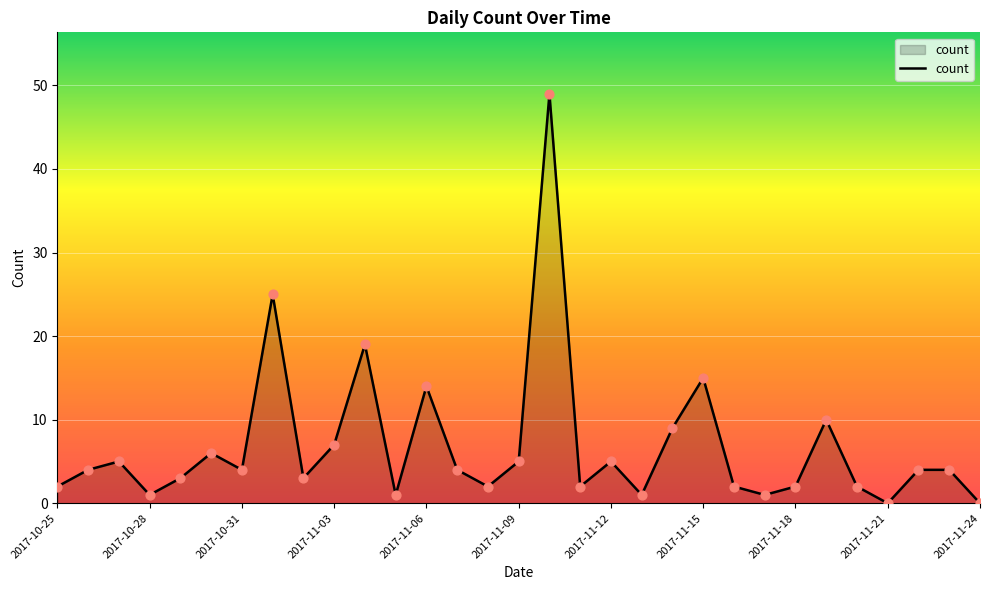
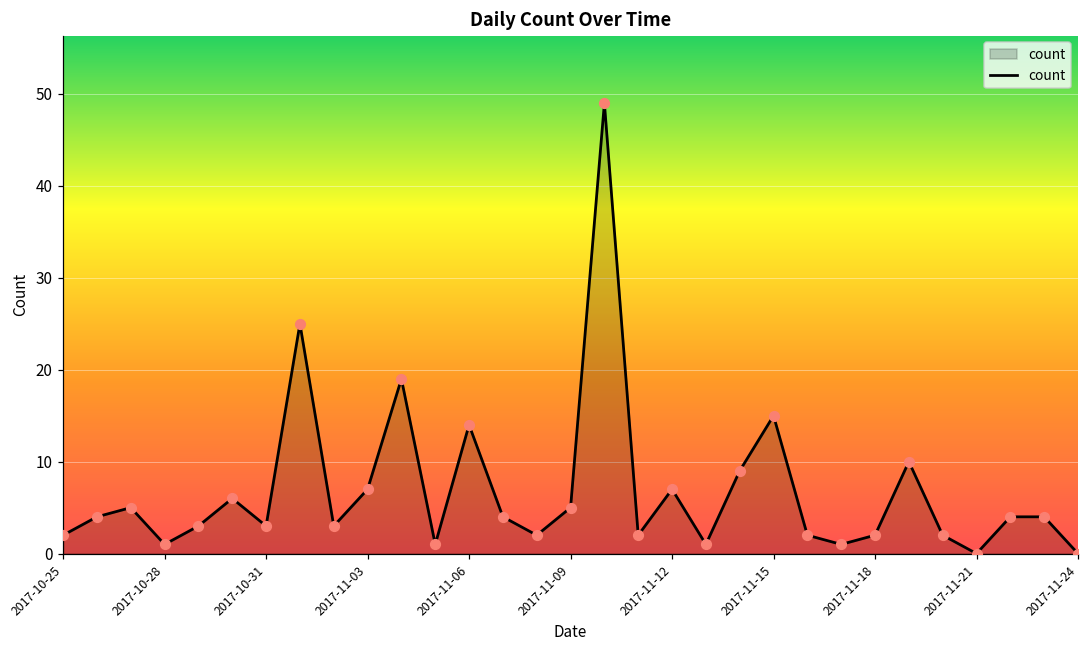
2017-10-31: 4 -> 3
2017-11-12: 5 -> 7
